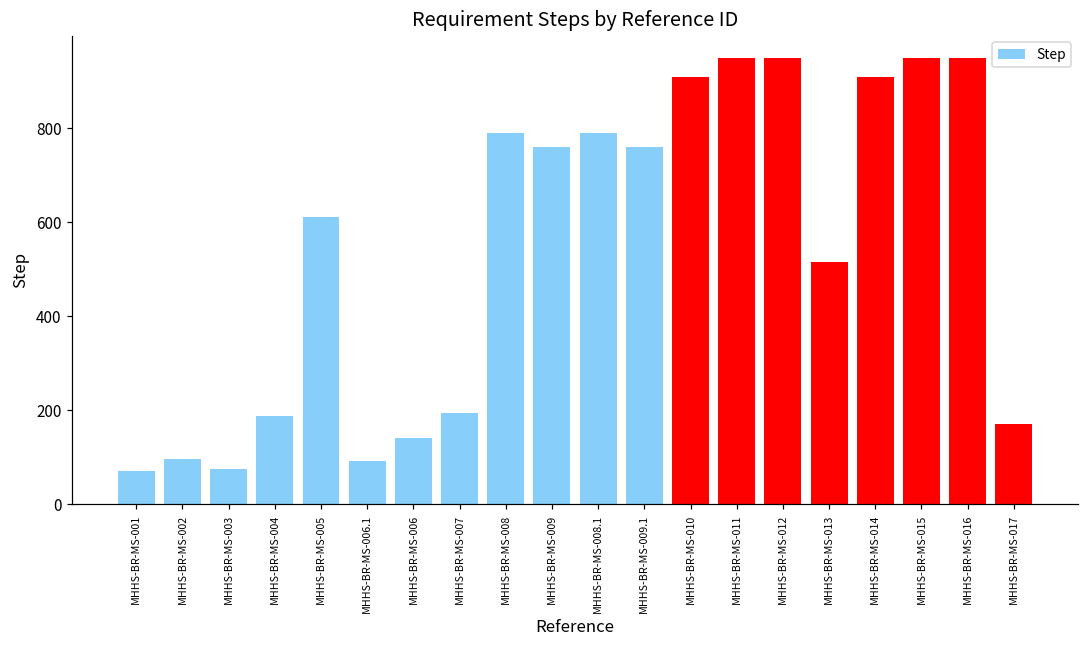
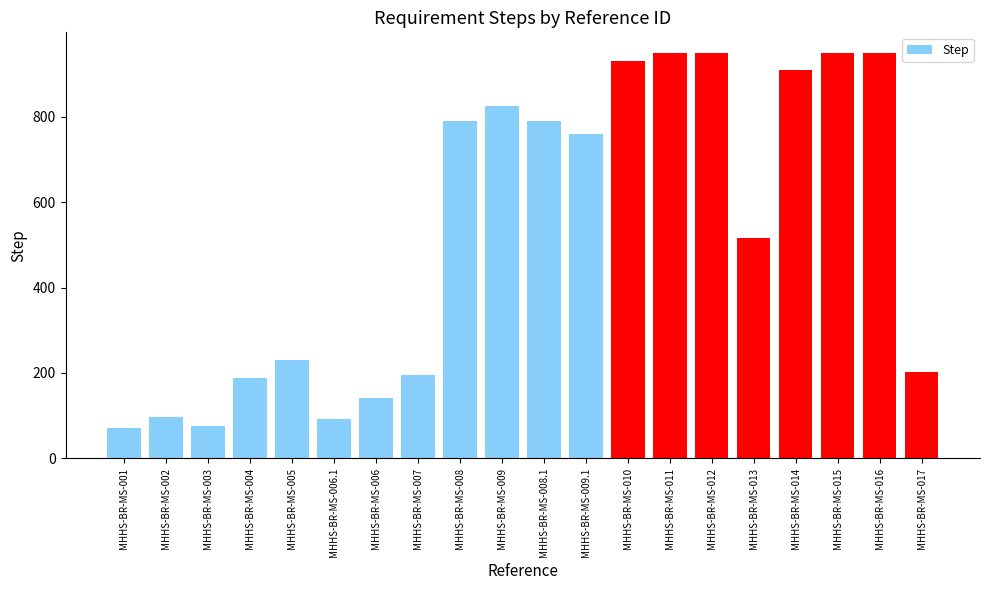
MHHS-BR-MS-005: 610 -> 230
MHHS-BR-MS-009: 760 -> 830
MHHS-BR-MS-010: 910 -> 930
MHHS-BR-MS-017: 170 -> 200
